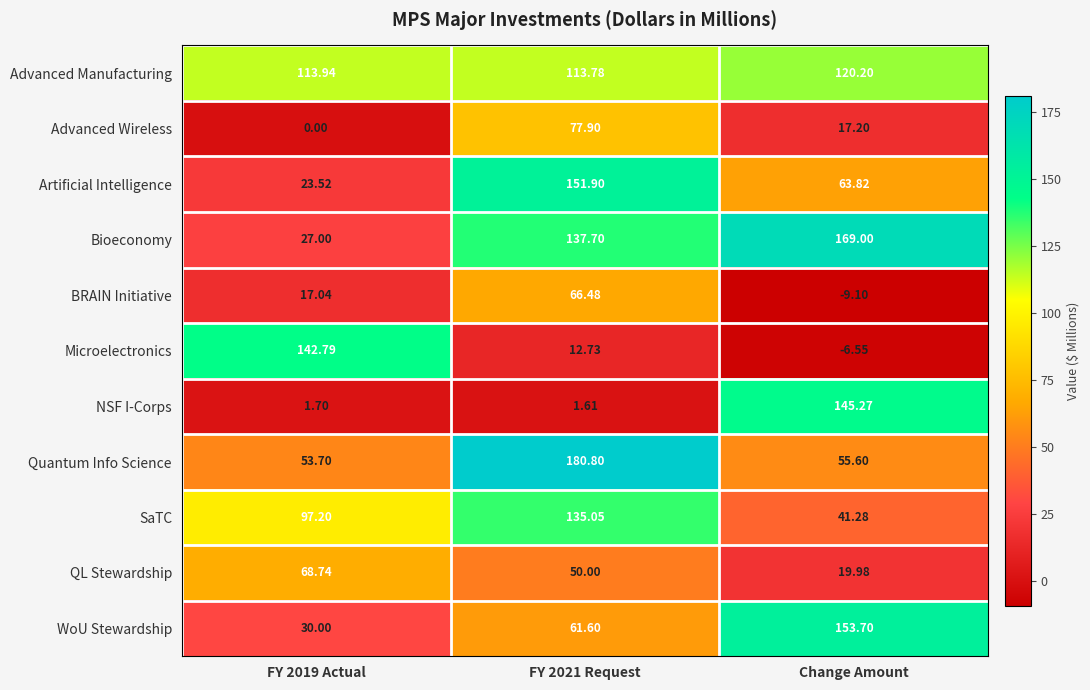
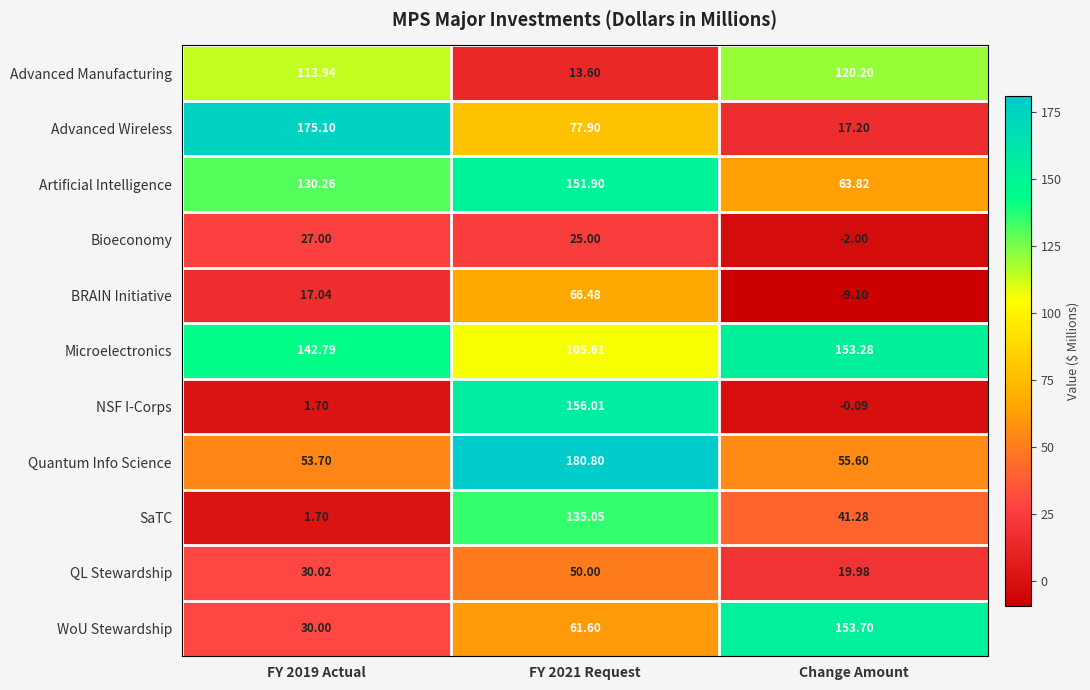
Advanced Manufacturing, FY 2021 Request: 113.78 -> 13.60
Advanced Wireless, FY 2019 Actual: 0.00 -> 175.10
Artificial Intelligence, FY 2019 Actual: 23.52 -> 130.26
Bioeconomy, FY 2021 Request: 137.70 -> 25.00
Bioeconomy, Change Amount: 169.00 -> -2.00
Microelectronics, FY 2021 Request: 12.73 -> 105.61
Microelectronics, Change Amount: -6.55 -> 153.28
NSF I-Corps, FY 2021 Request: 1.61 -> 156.01
NSF I-Corps, Change Amount: 145.27 -> -0.09
SaTC, FY 2019 Actual: 97.20 -> 1.70
QL Stewardship, FY 2019 Actual: 68.74 -> 30.02
